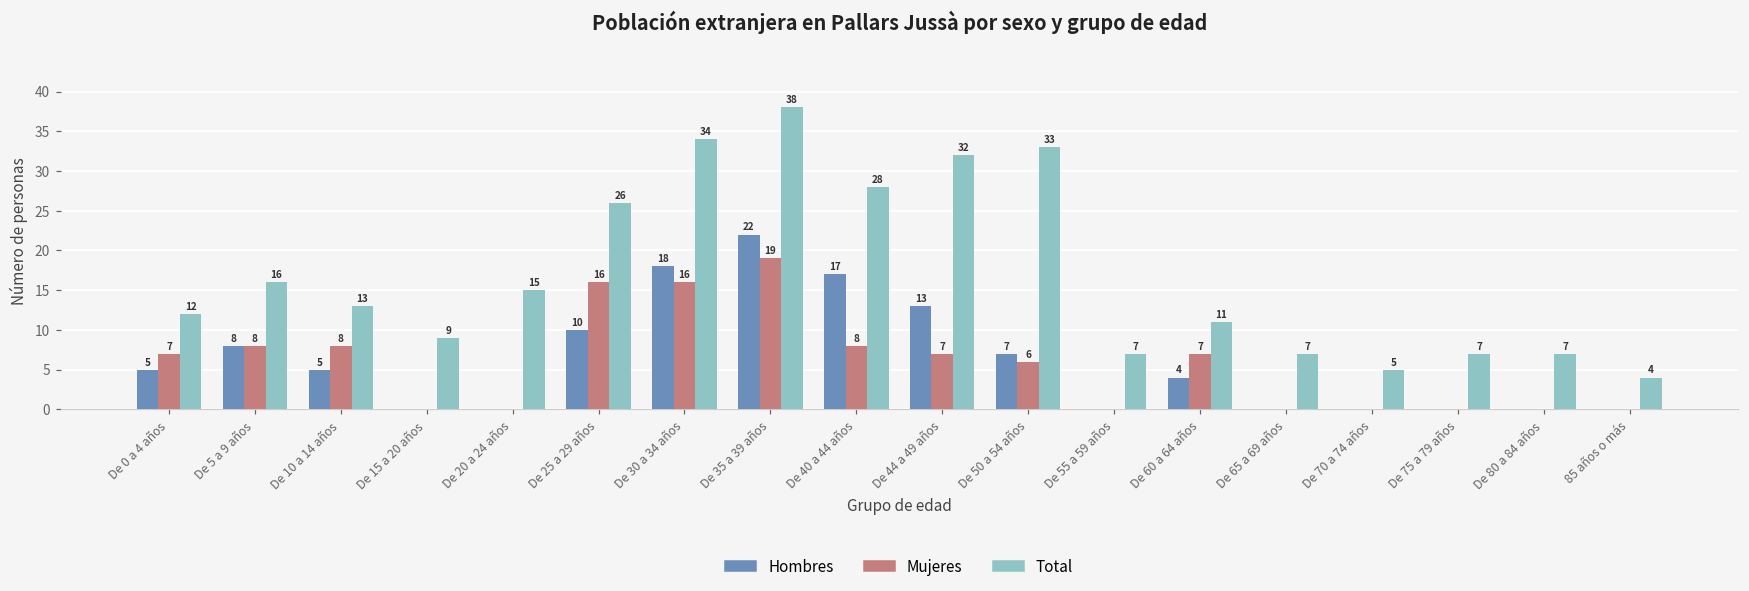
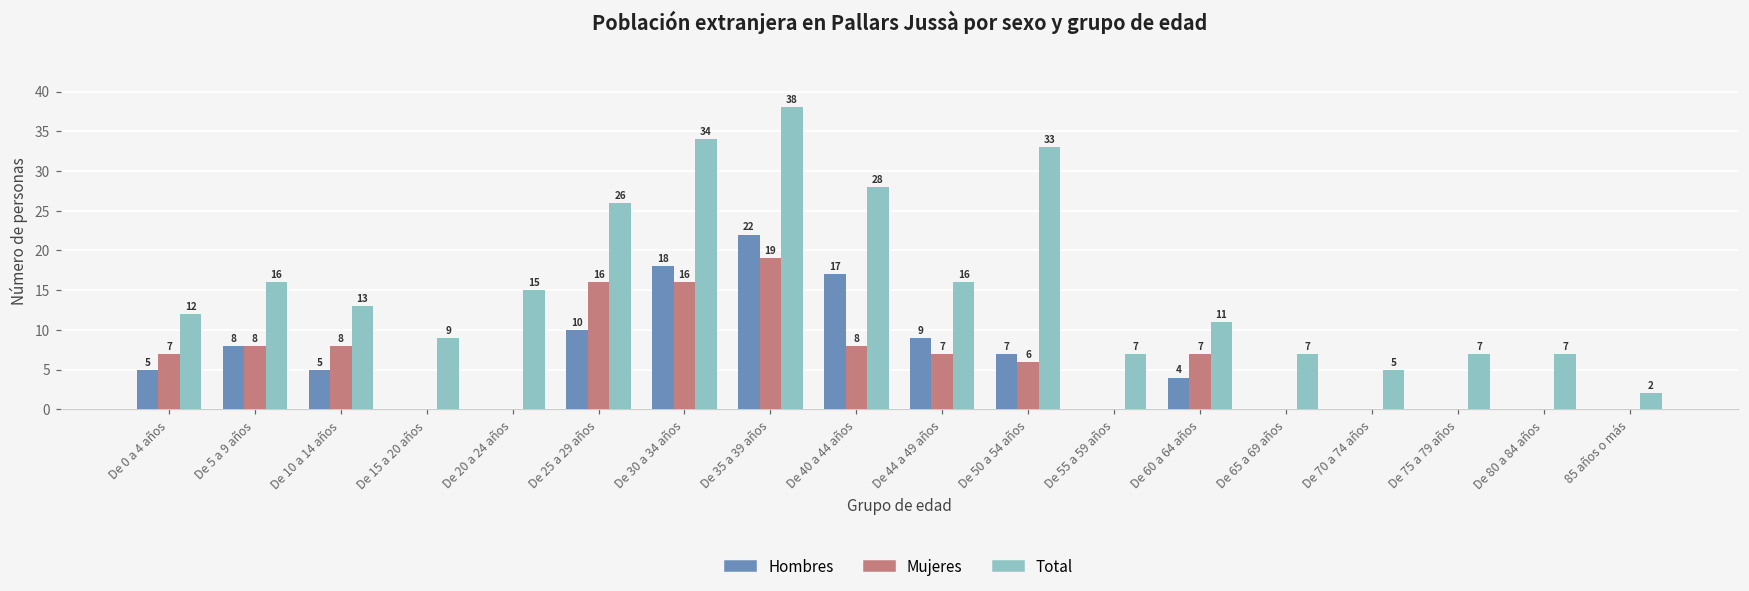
Hombres, De 44 a 49 años: 13 -> 9
Total, De 44 a 49 años: 32 -> 16
Total, 85 años o más: 4 -> 2
